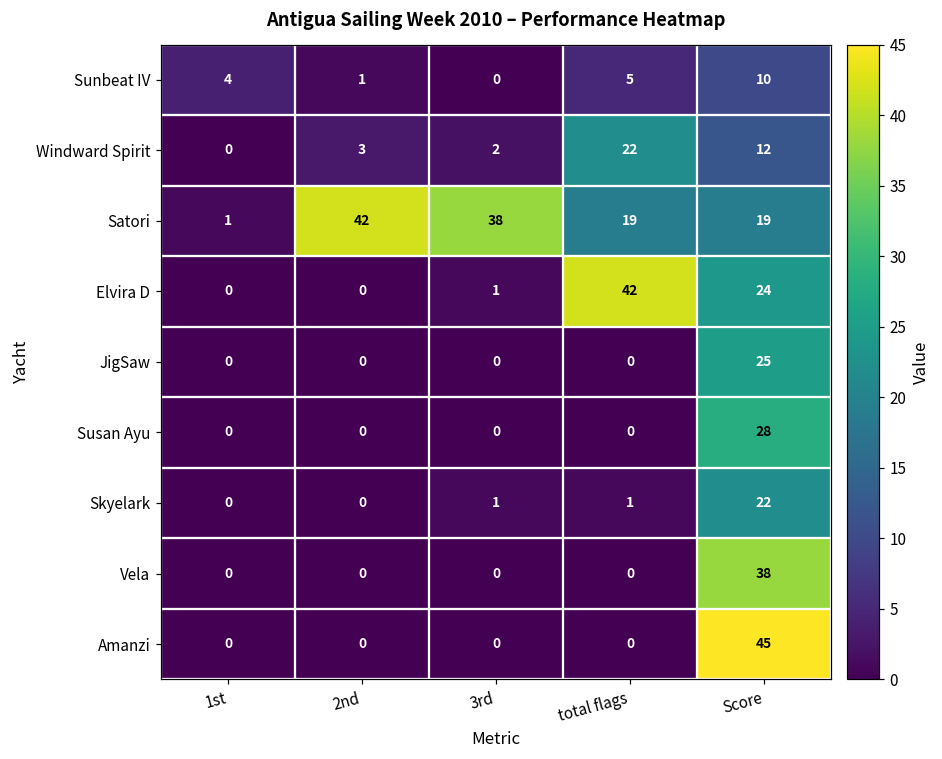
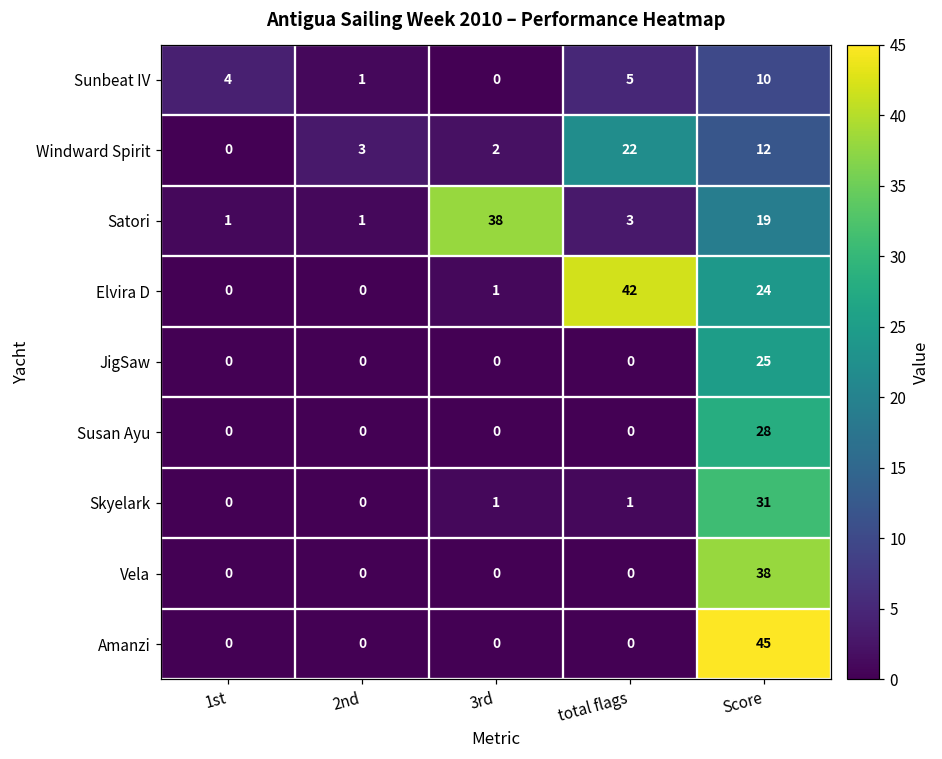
Satori, 2nd: 42 -> 1
Satori, total flags: 19 -> 3
Skyelark, Score: 22 -> 31
